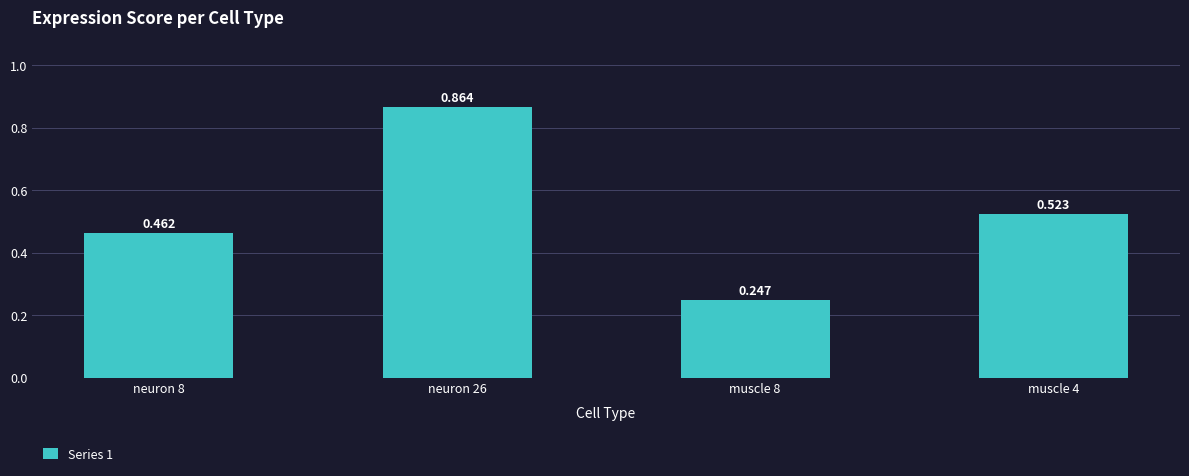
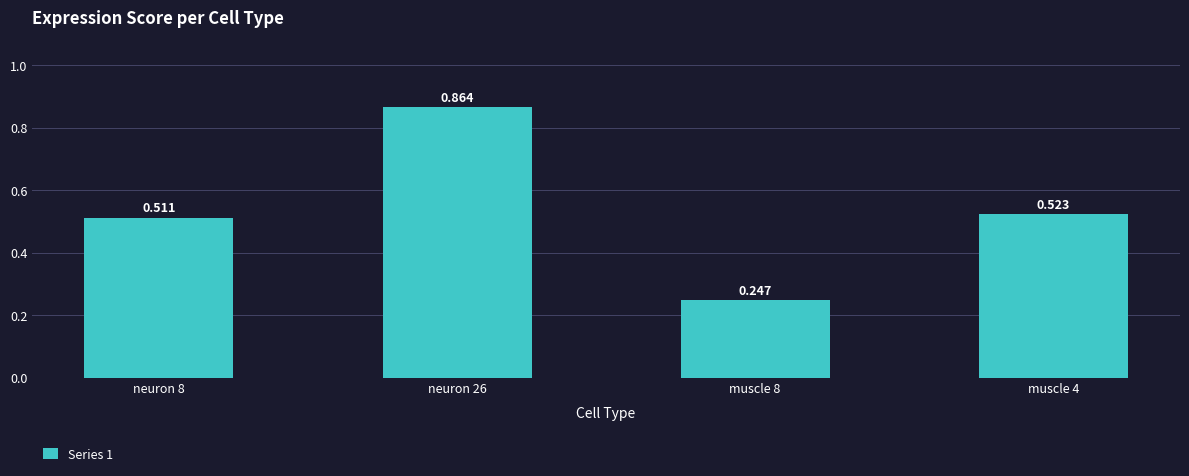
neuron 8: 0.462 -> 0.511
